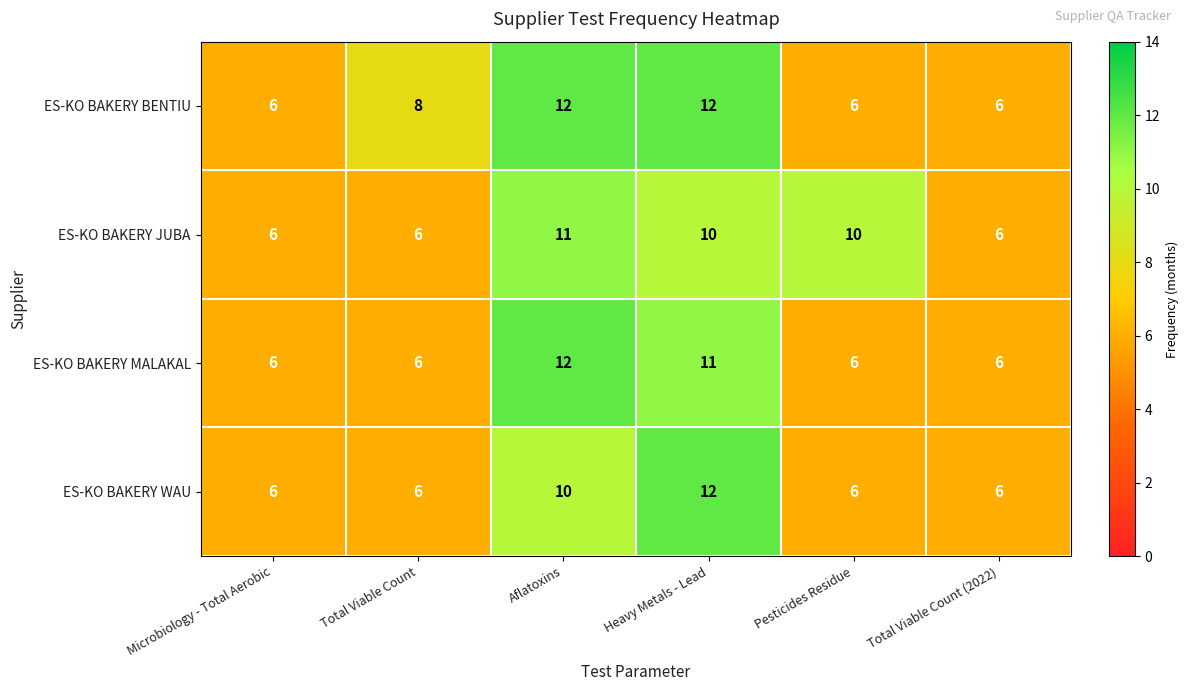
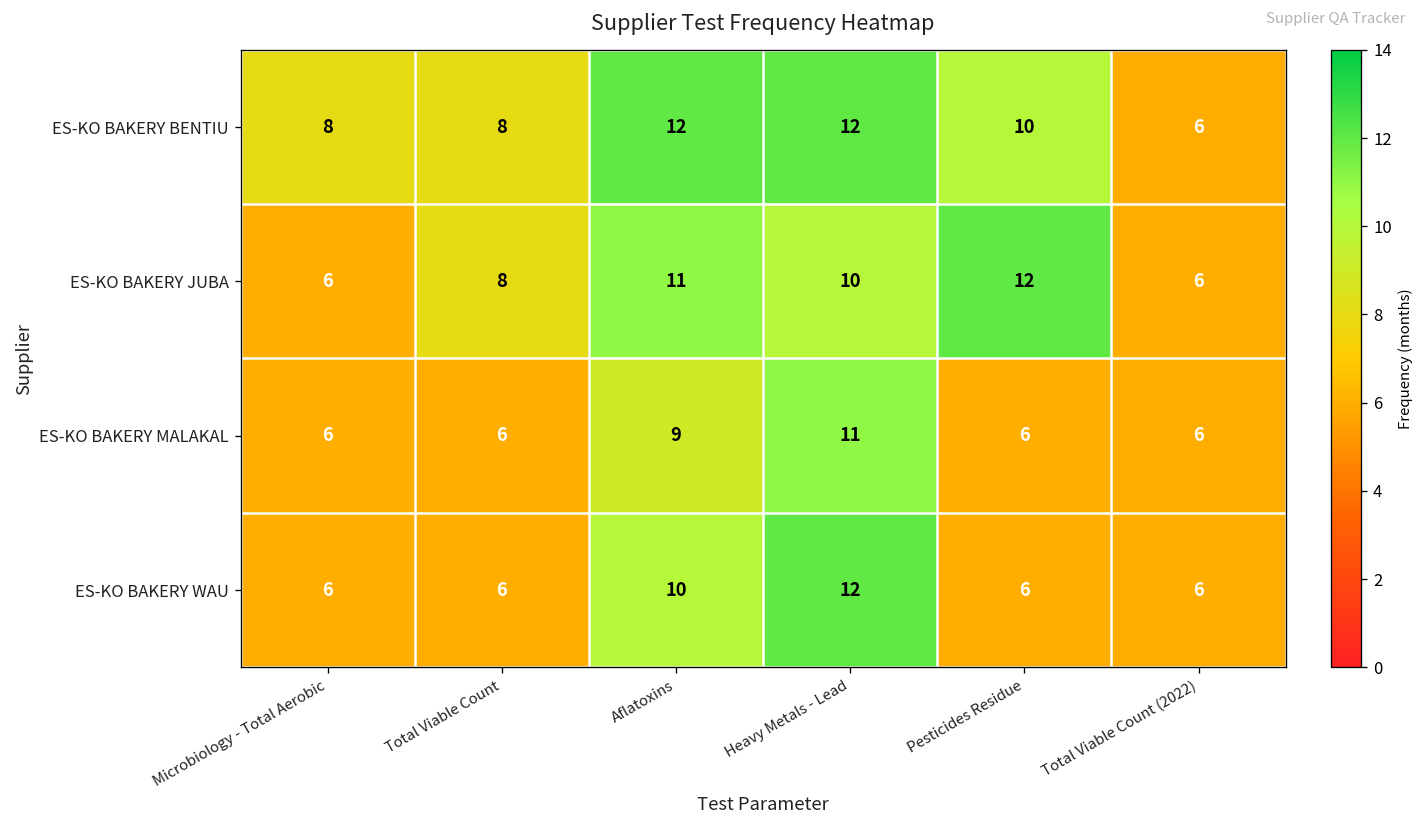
ES-KO BAKERY BENTIU, Microbiology - Total Aerobic: 6 -> 8
ES-KO BAKERY BENTIU, Pesticides Residue: 6 -> 10
ES-KO BAKERY JUBA, Total Viable Count: 6 -> 8
ES-KO BAKERY JUBA, Pesticides Residue: 10 -> 12
ES-KO BAKERY MALAKAL, Aflatoxins: 12 -> 9
